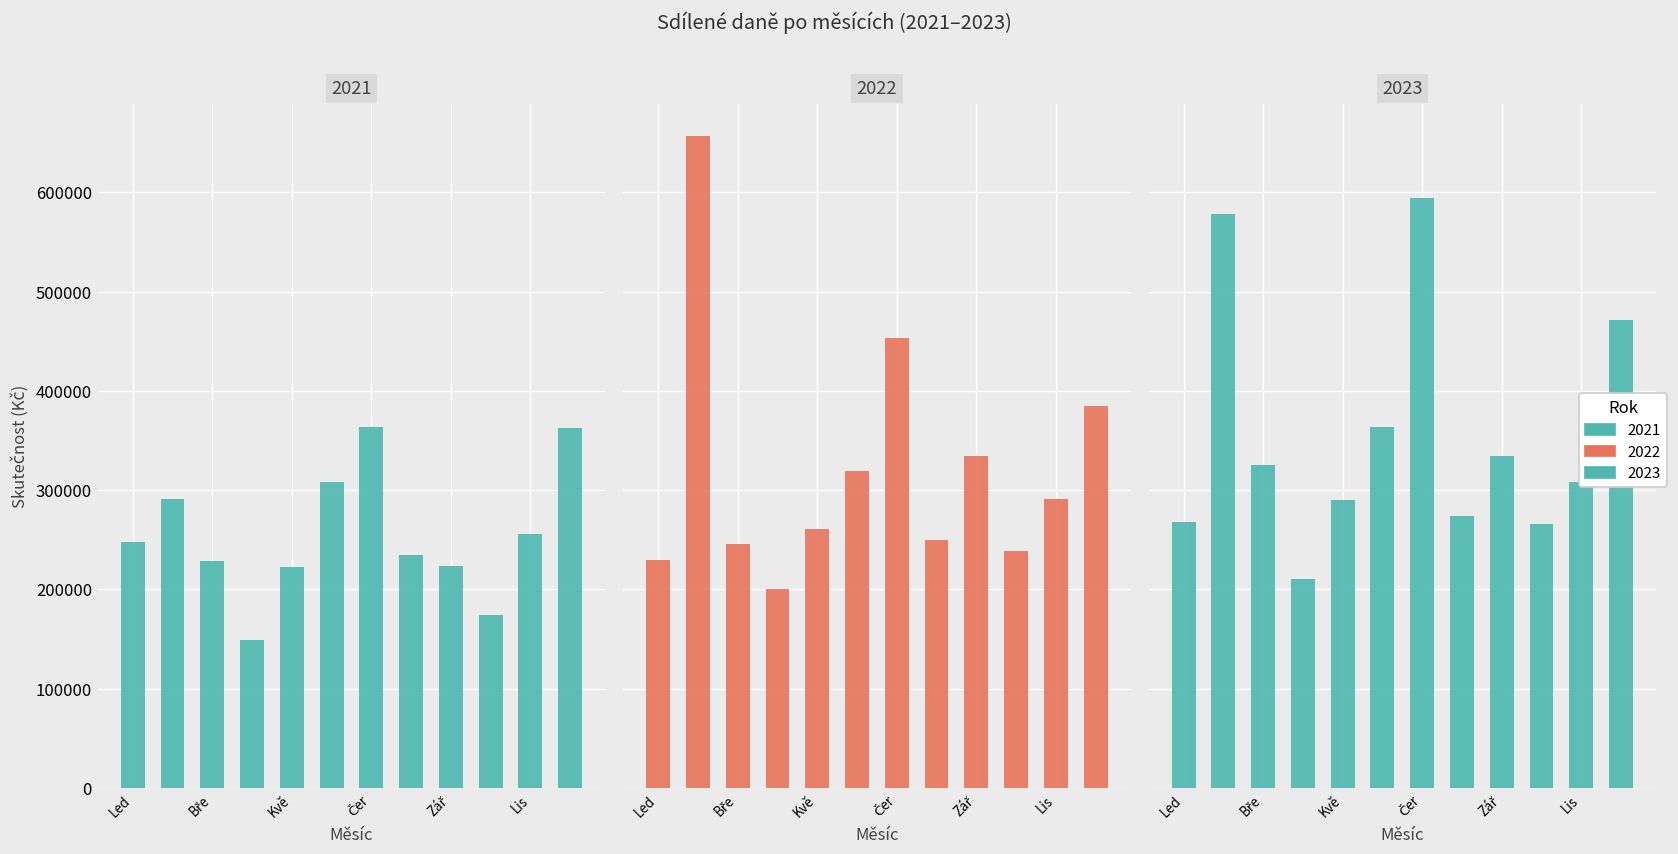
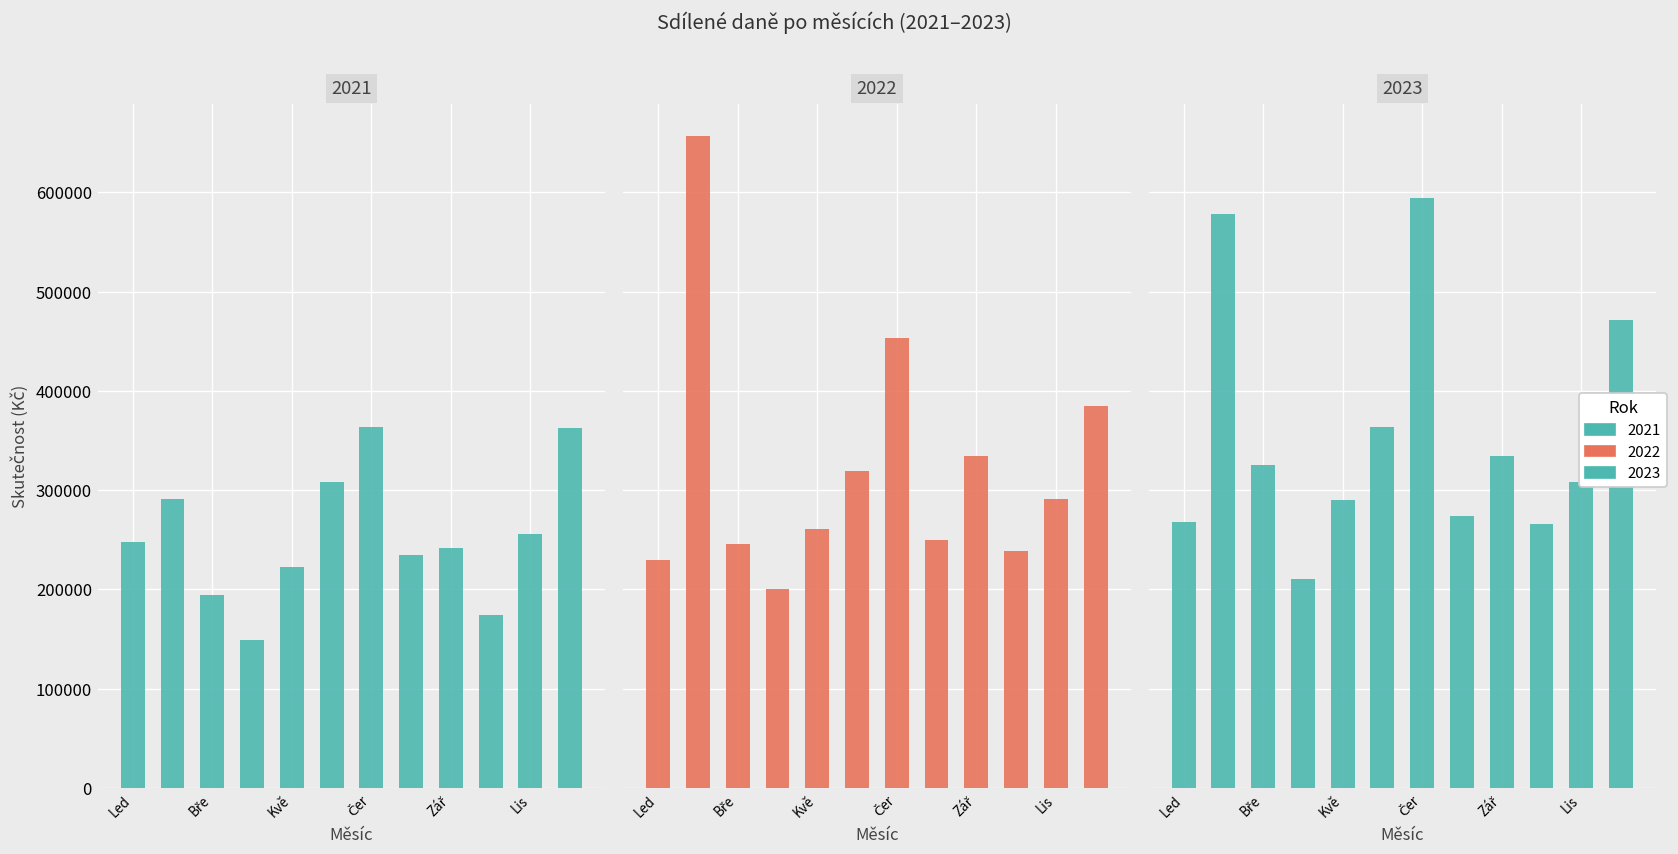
2021, Bře: 230000 -> 190000
2021, Zář: 220000 -> 240000
